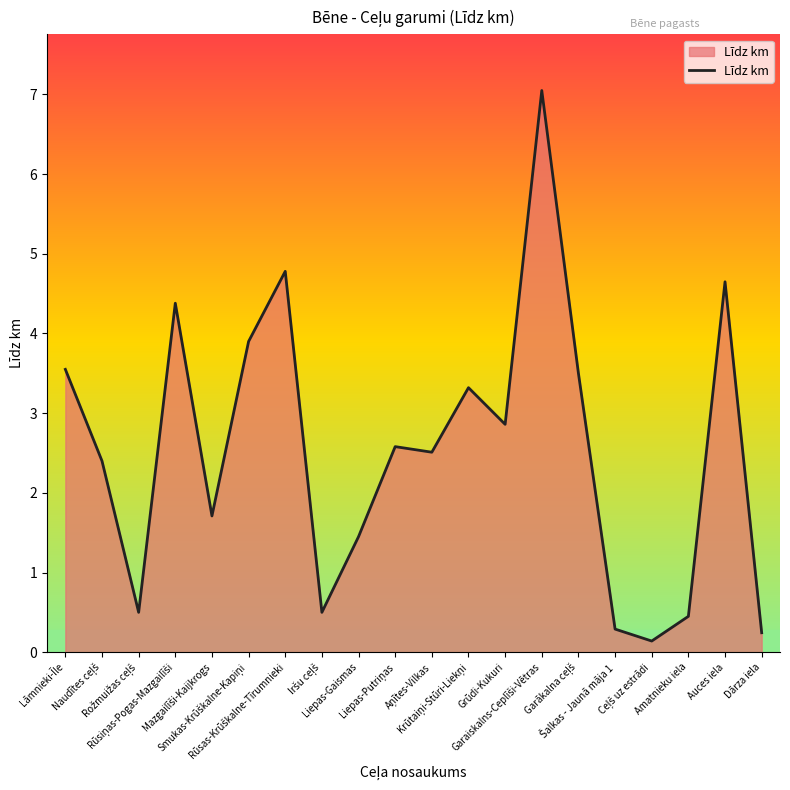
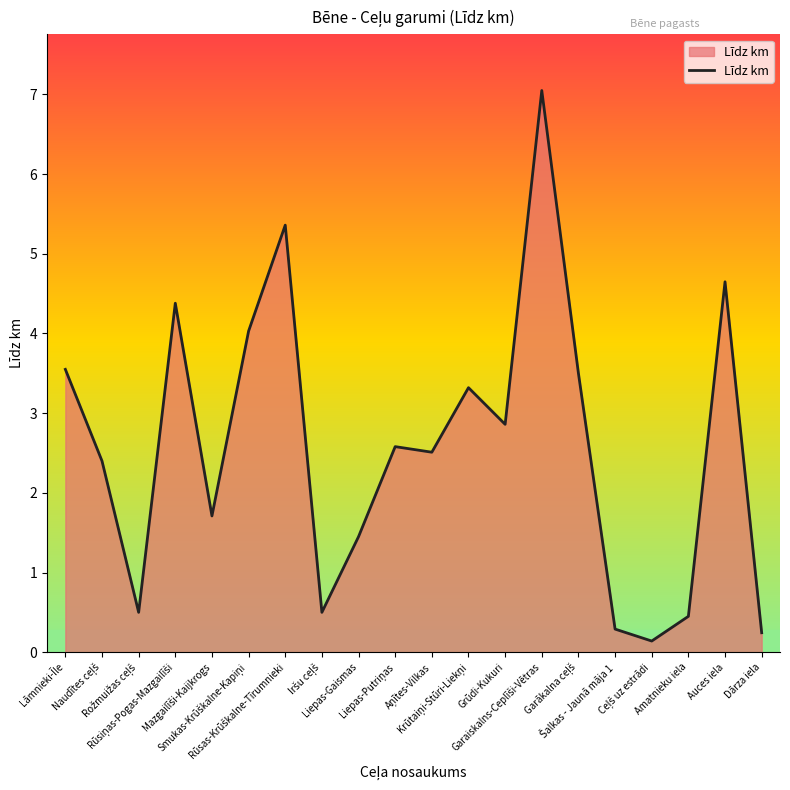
Smukas-Krūškalne-Kapiņi: 3.9 -> 4.0
Rūsas-Krūškalne-Tīrumnieki: 4.8 -> 5.4
